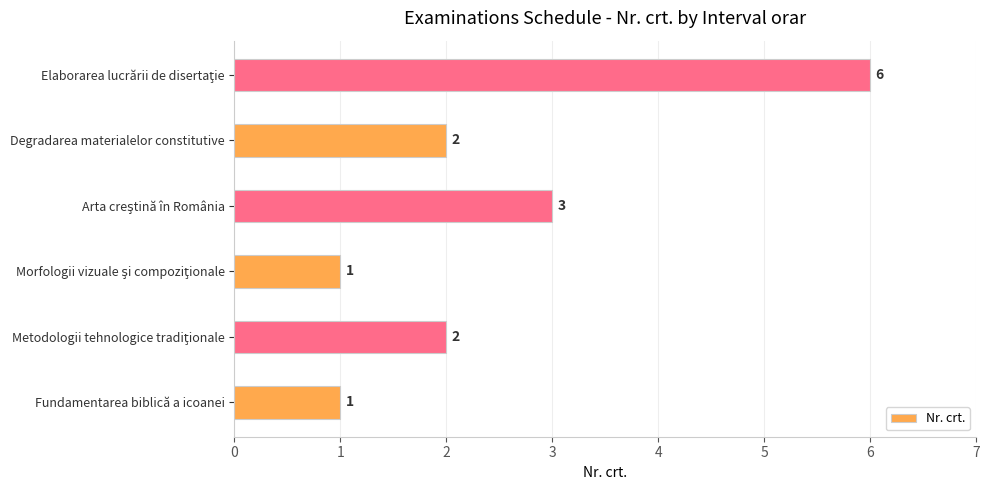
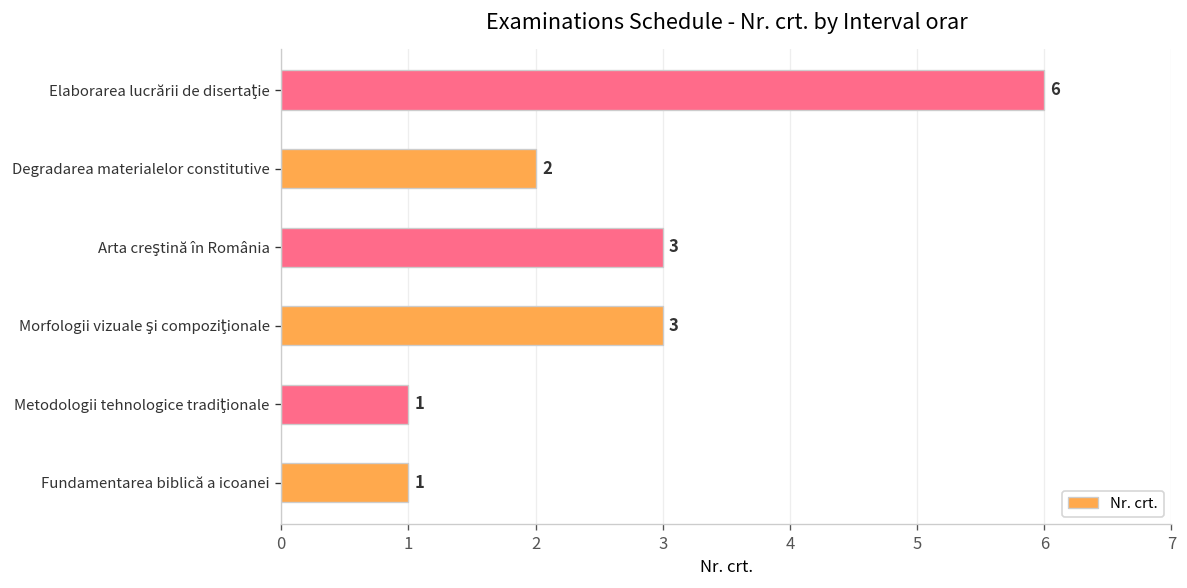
Morfologii vizuale şi compoziţionale: 1 -> 3
Metodologii tehnologice tradiţionale: 2 -> 1
